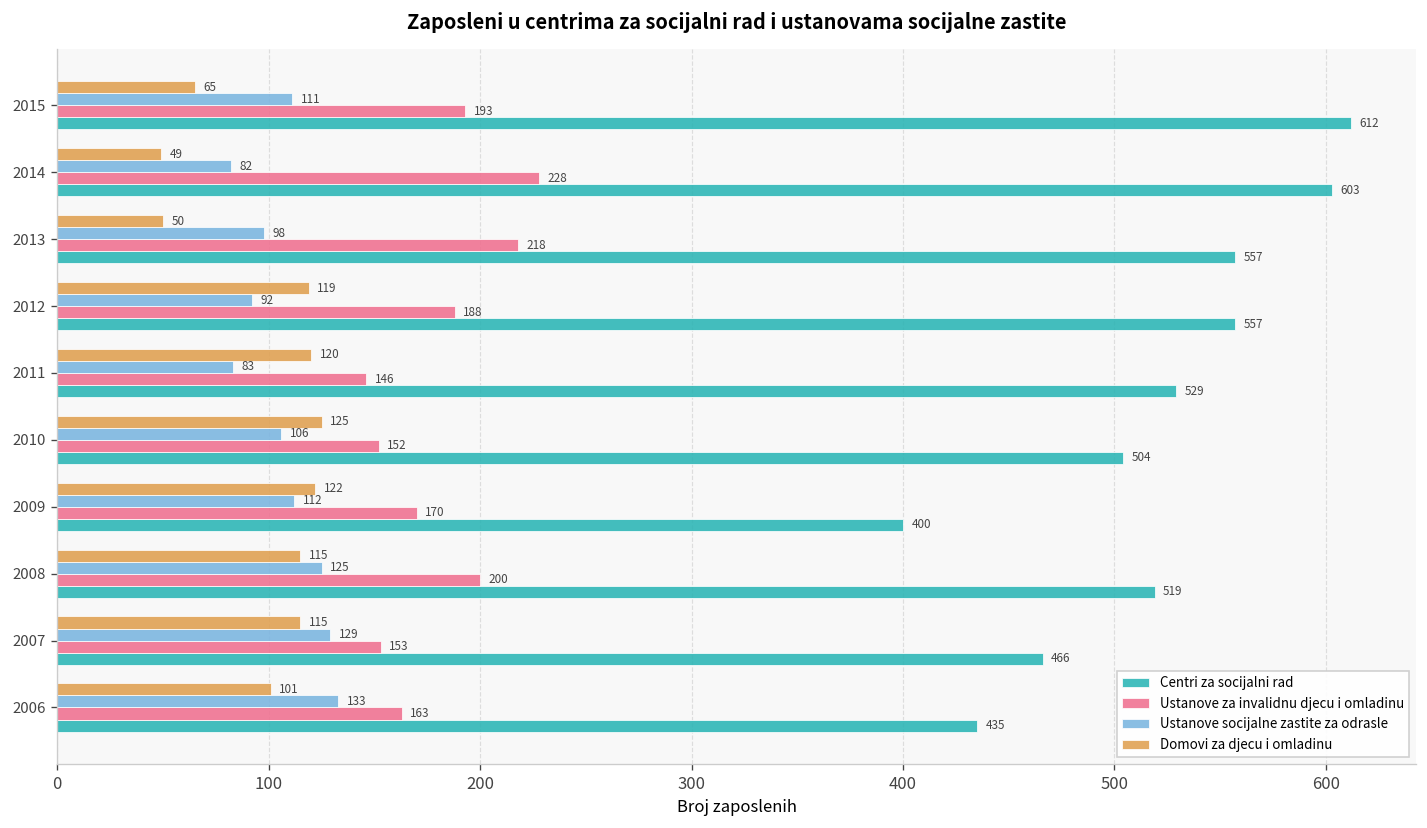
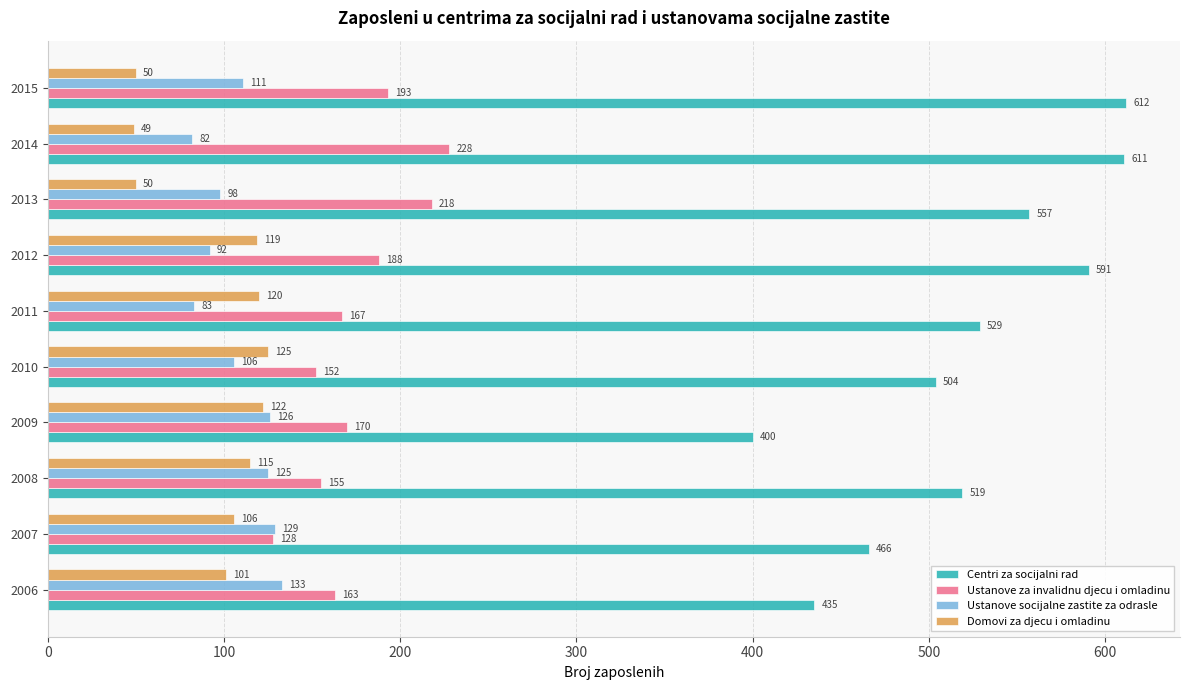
Domovi za djecu i omladinu, 2015: 65 -> 50
Centri za socijalni rad, 2014: 603 -> 611
Centri za socijalni rad, 2012: 557 -> 591
Ustanove za invalidnu djecu i omladinu, 2011: 146 -> 167
Ustanove socijalne zastite za odrasle, 2009: 112 -> 126
Ustanove za invalidnu djecu i omladinu, 2008: 200 -> 155
Domovi za djecu i omladinu, 2007: 115 -> 106
Ustanove za invalidnu djecu i omladinu, 2007: 153 -> 128
